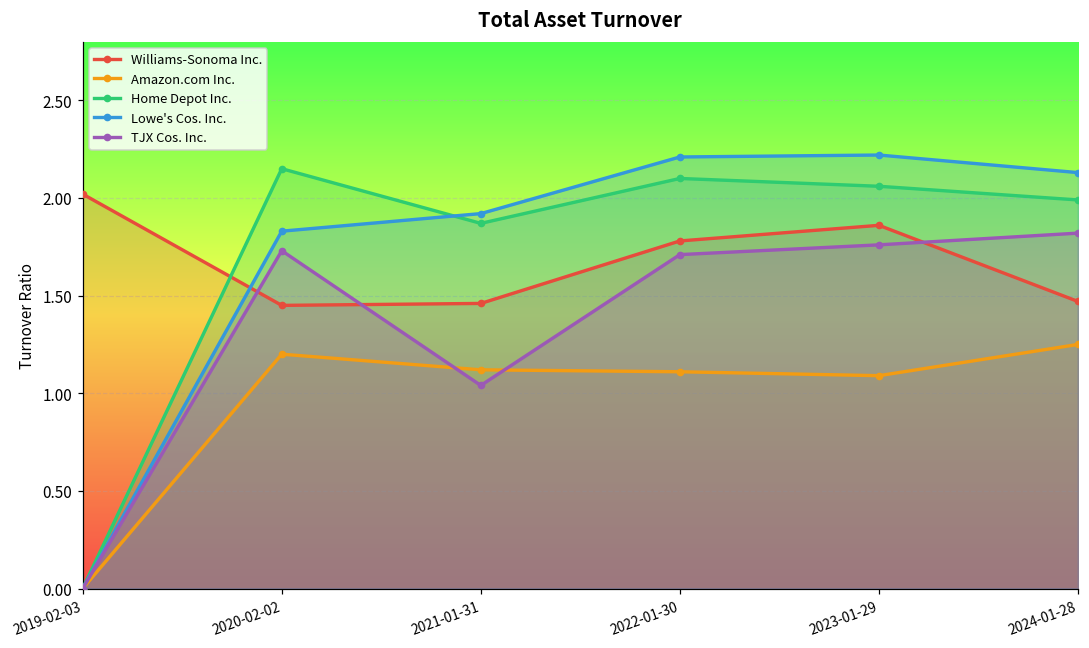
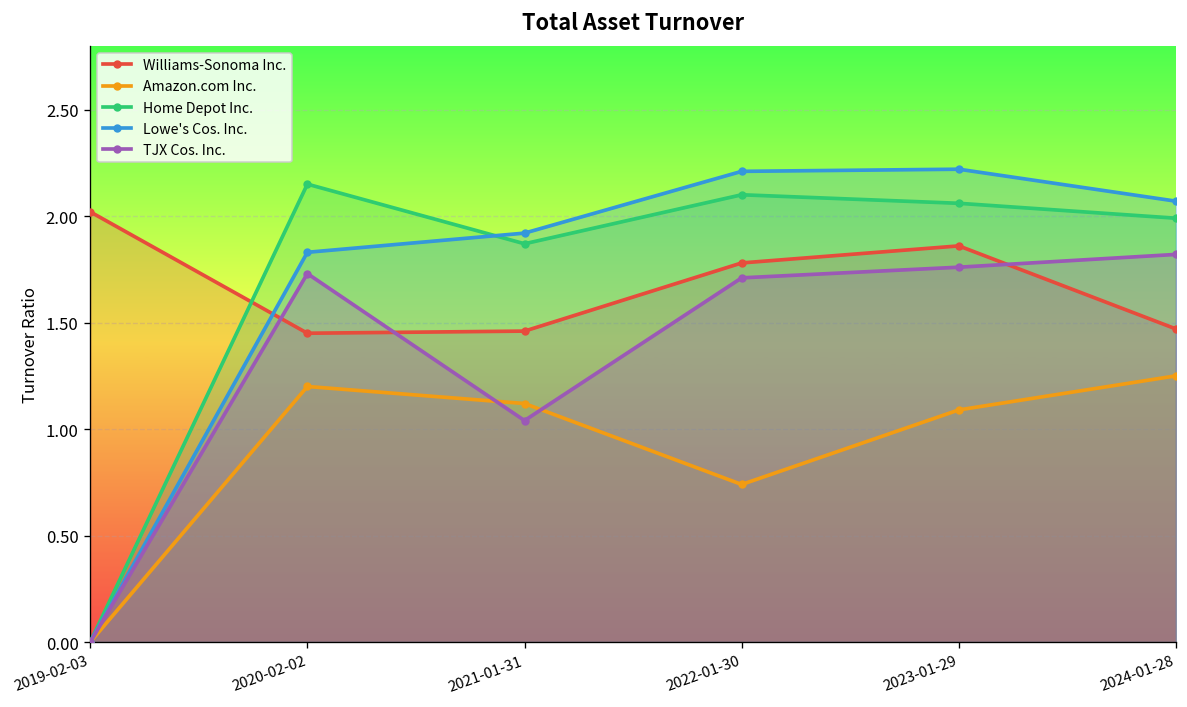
Amazon.com Inc., 2022-01-30: 1.11 -> 0.74
Lowe's Cos. Inc., 2024-01-28: 2.13 -> 2.07
